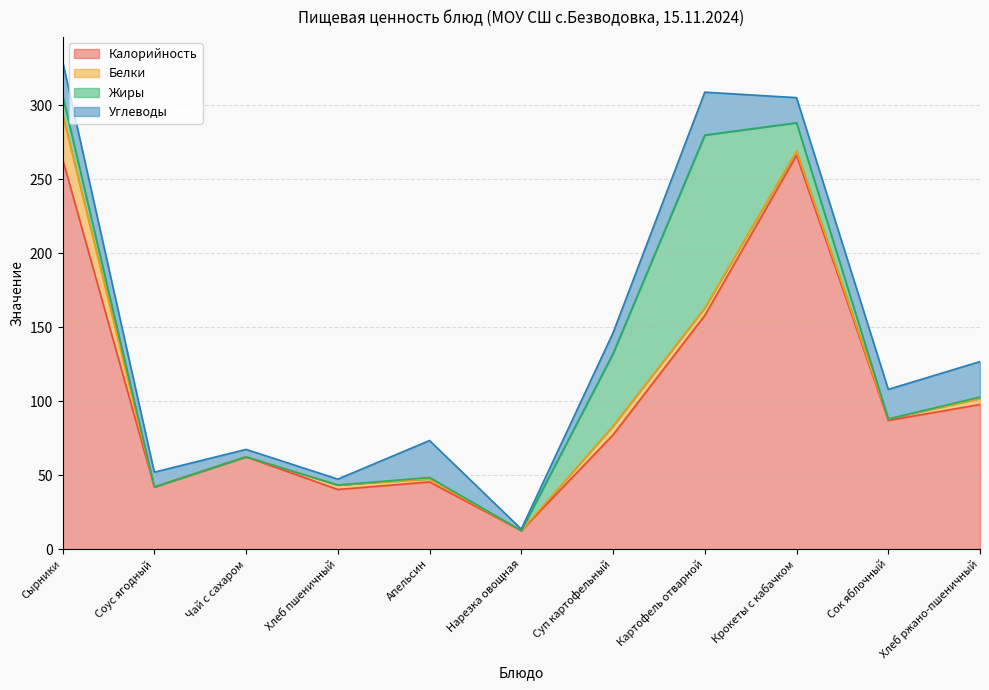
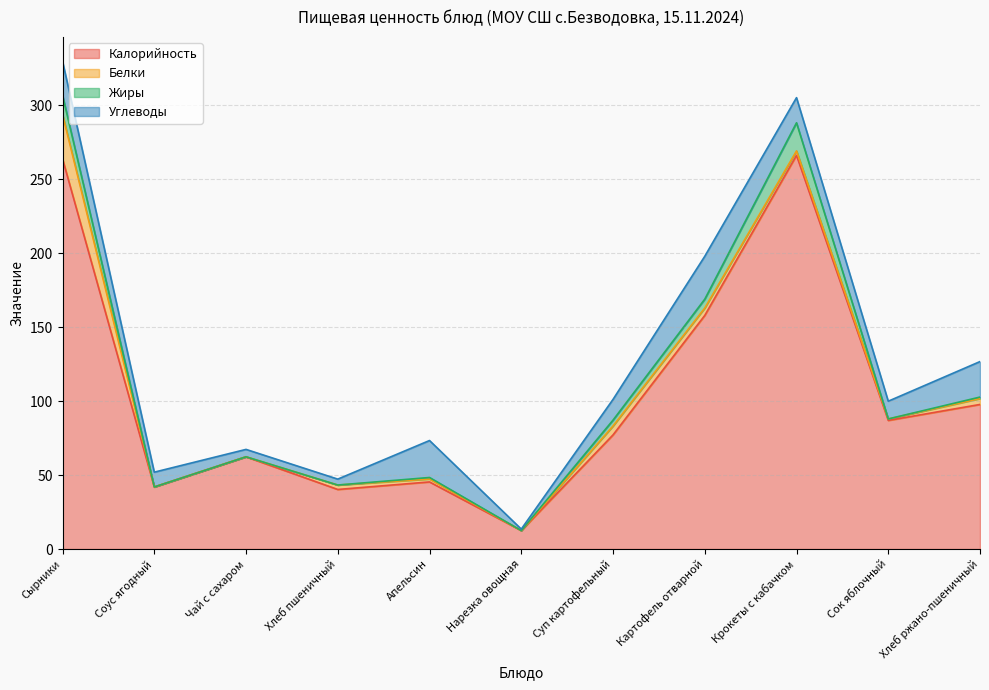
Жиры, Суп картофельный: 49 -> 4
Жиры, Картофель отварной: 117 -> 6
Углеводы, Сок яблочный: 20 -> 12
